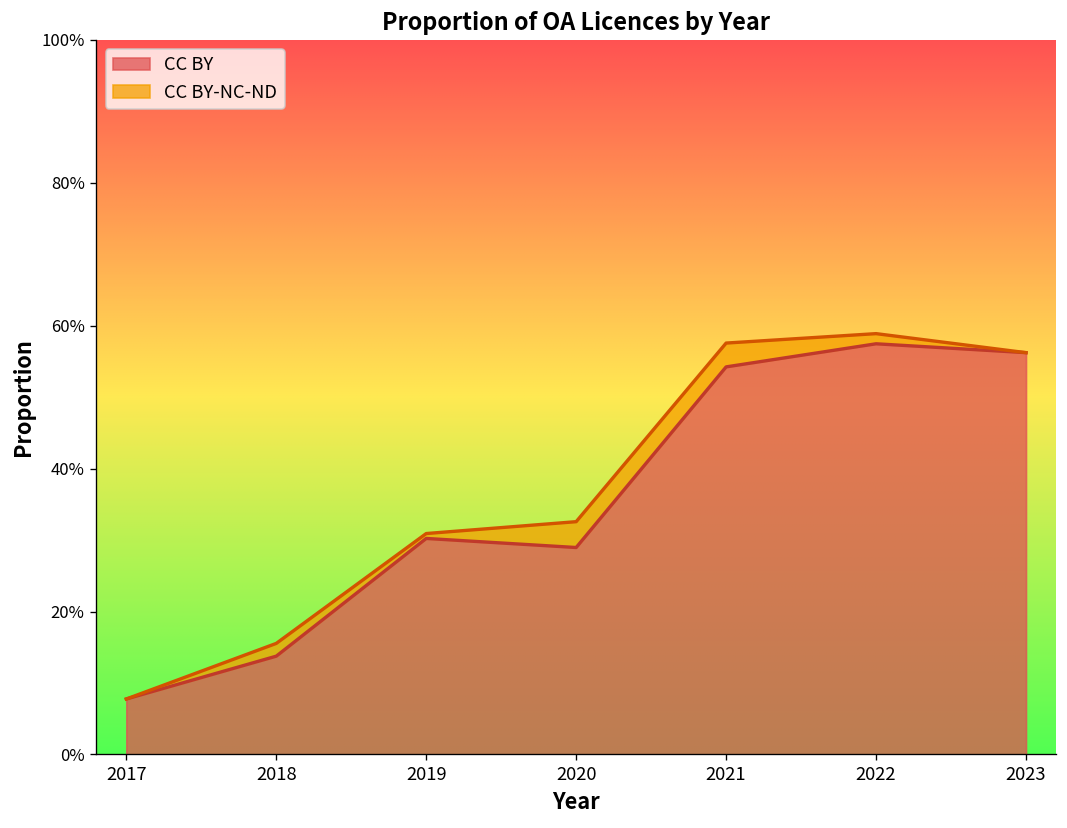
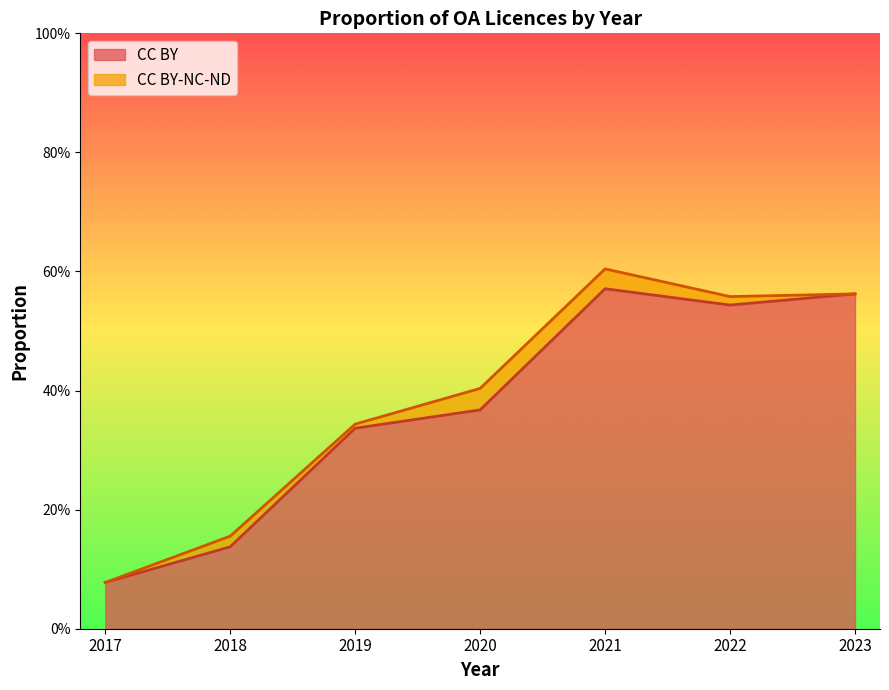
CC BY, 2019: 30% -> 34%
CC BY, 2020: 29% -> 37%
CC BY, 2021: 54% -> 57%
CC BY, 2022: 57% -> 54%
